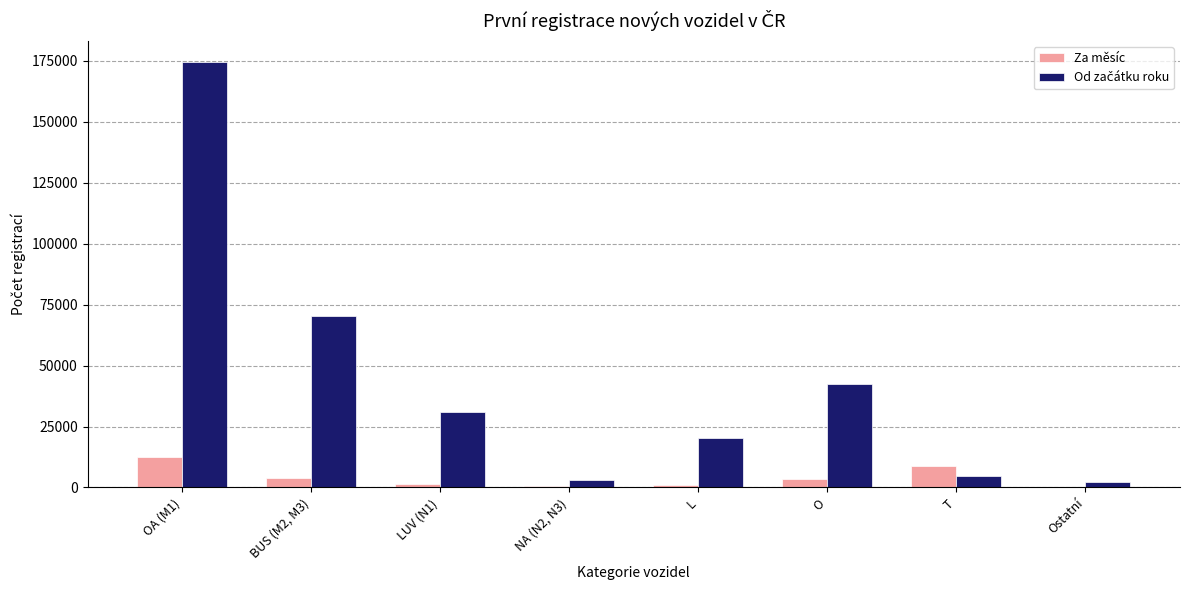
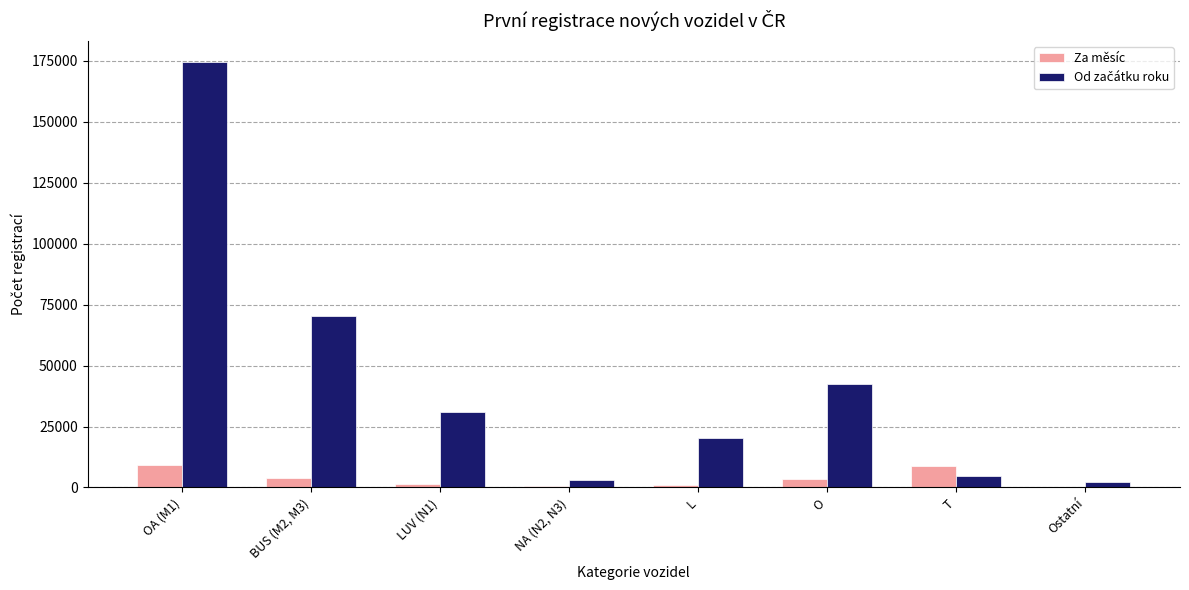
Za měsíc, OA (M1): 13000 -> 9000
